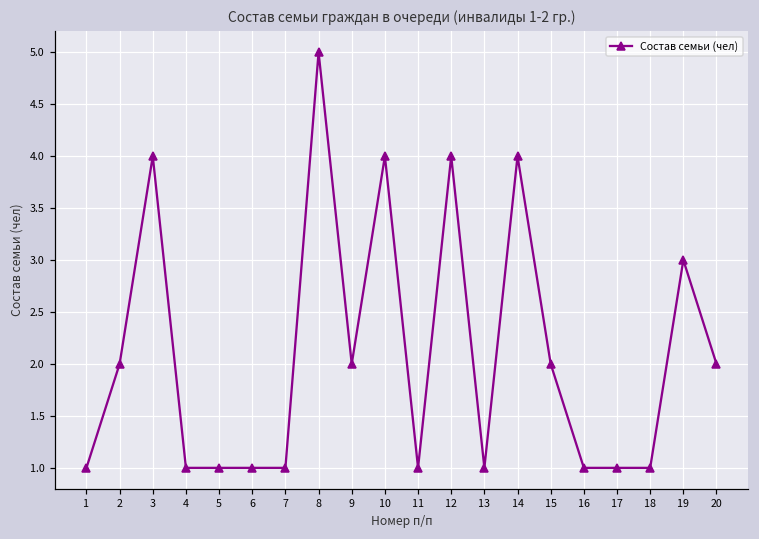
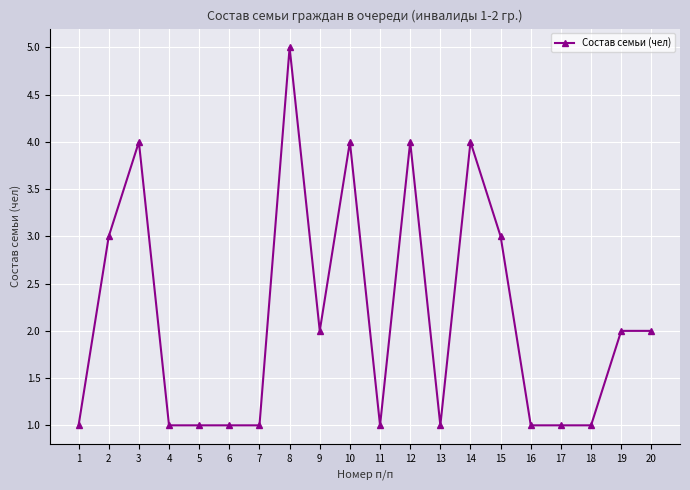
2: 2 -> 3
15: 2 -> 3
19: 3 -> 2
